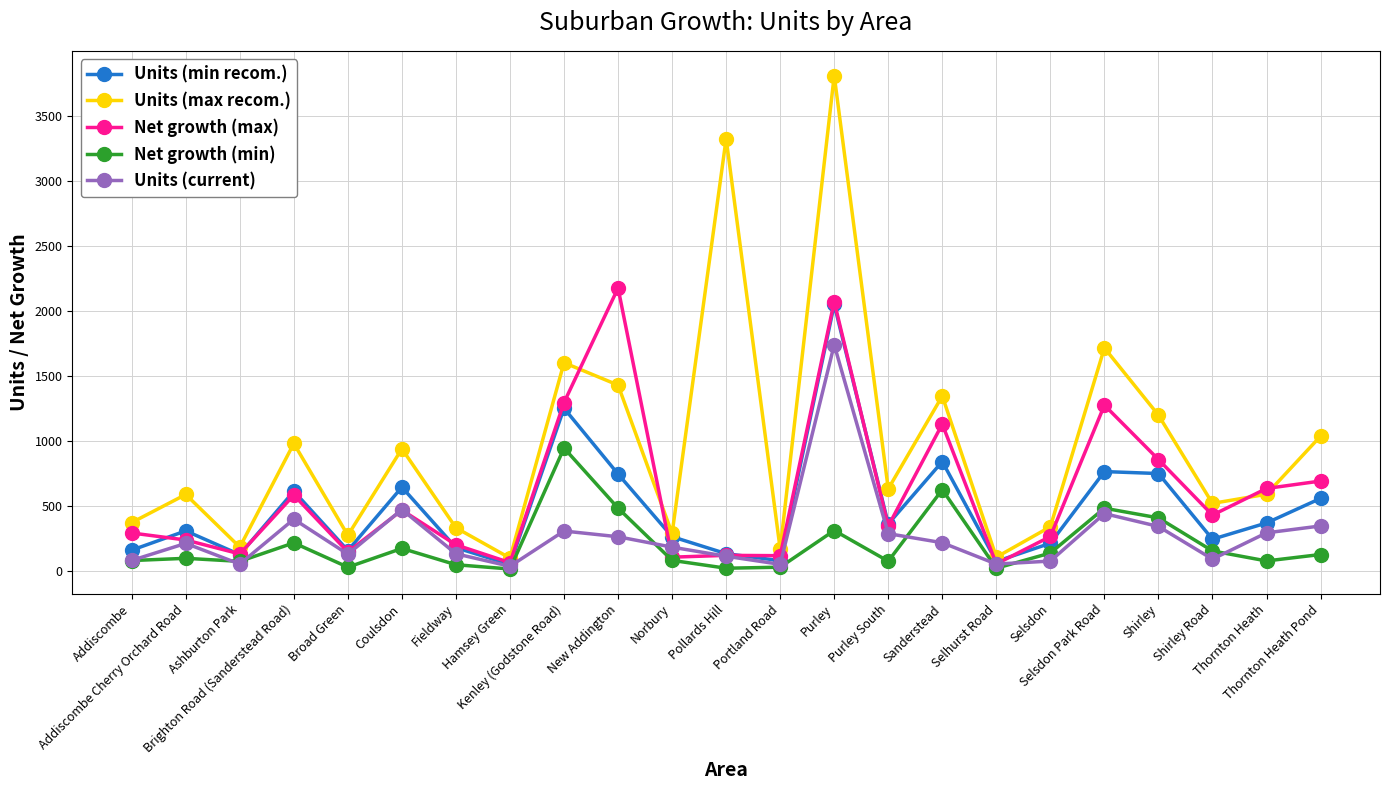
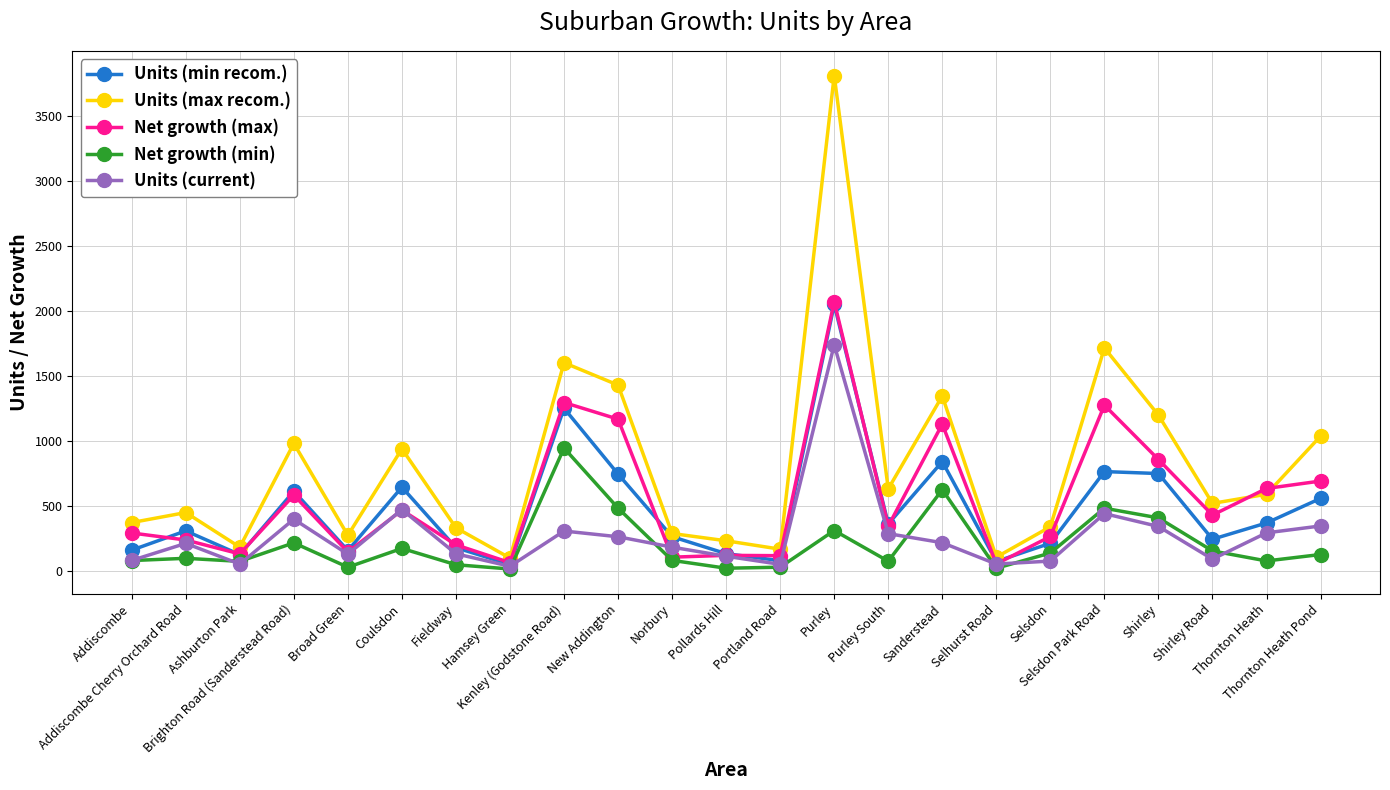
Units (max recom.), Addiscombe Cherry Orchard Road: 590 -> 450
Net growth (max), New Addington: 2170 -> 1170
Units (max recom.), Pollards Hill: 3320 -> 230
